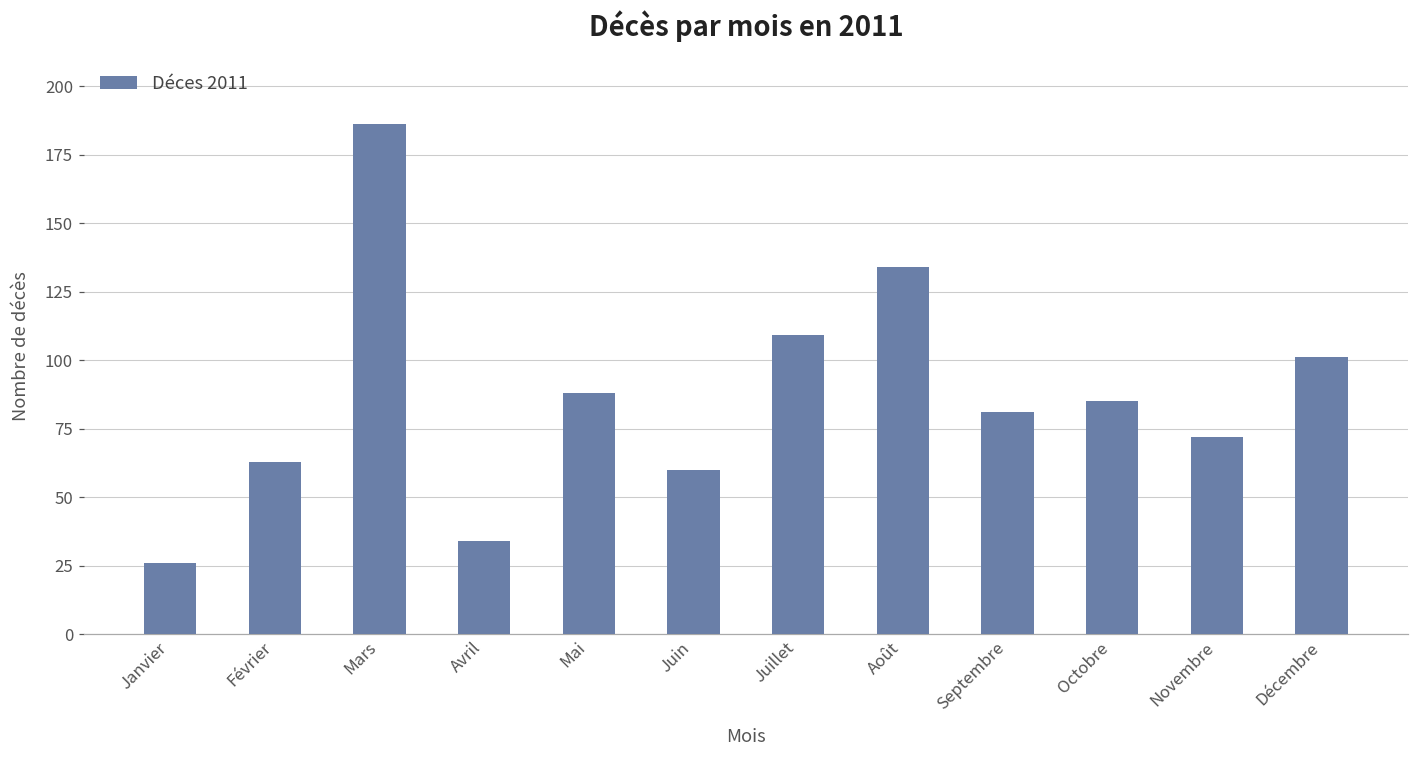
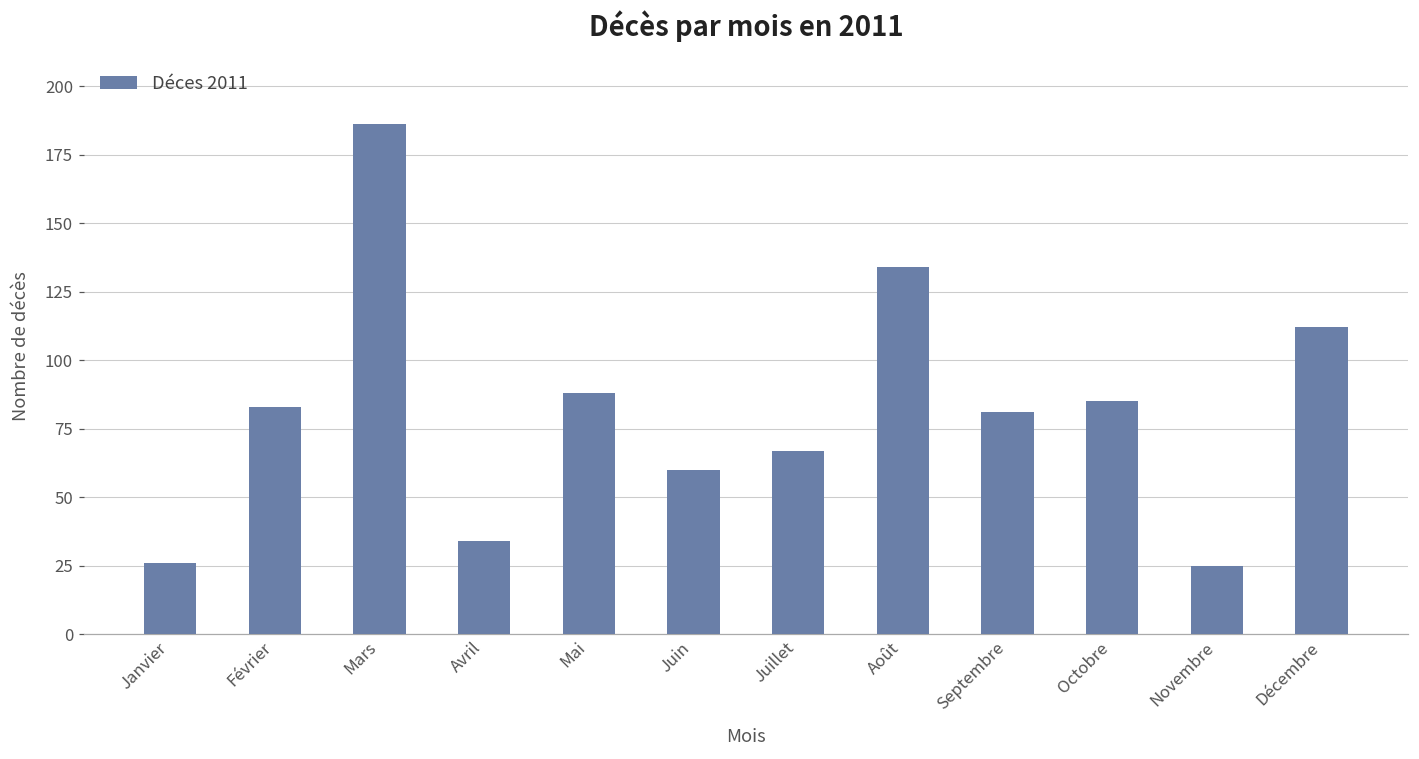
Février: 63 -> 83
Juillet: 109 -> 67
Novembre: 72 -> 25
Décembre: 101 -> 112
